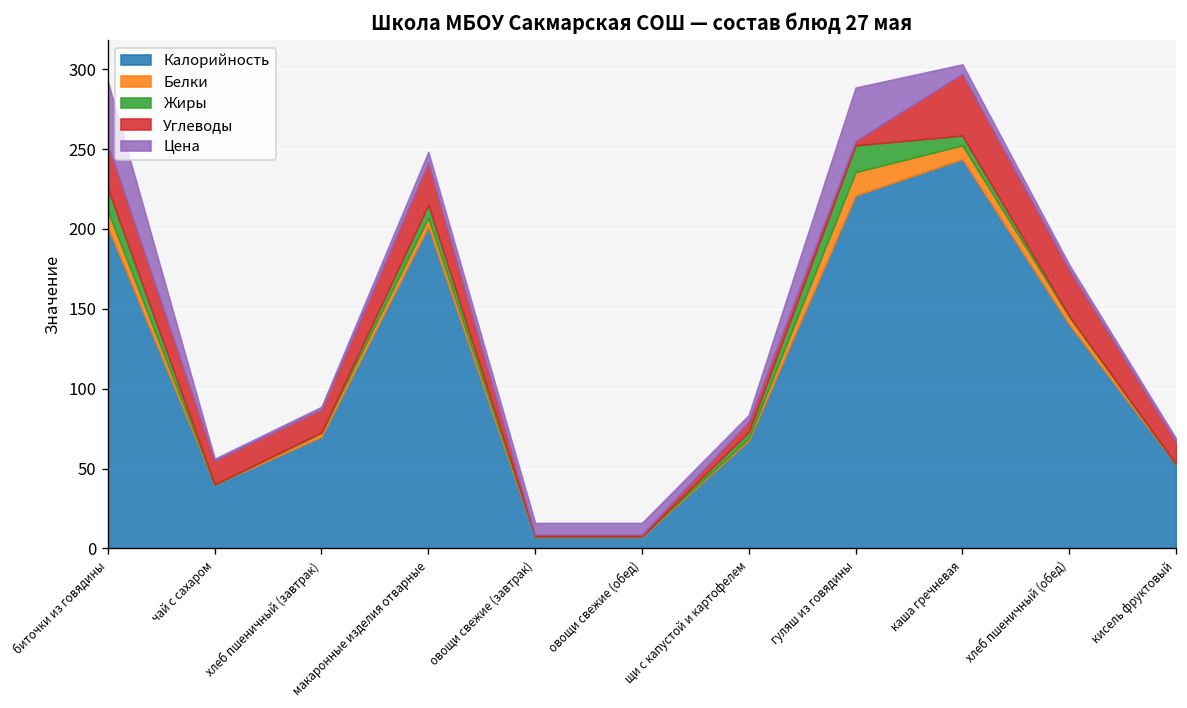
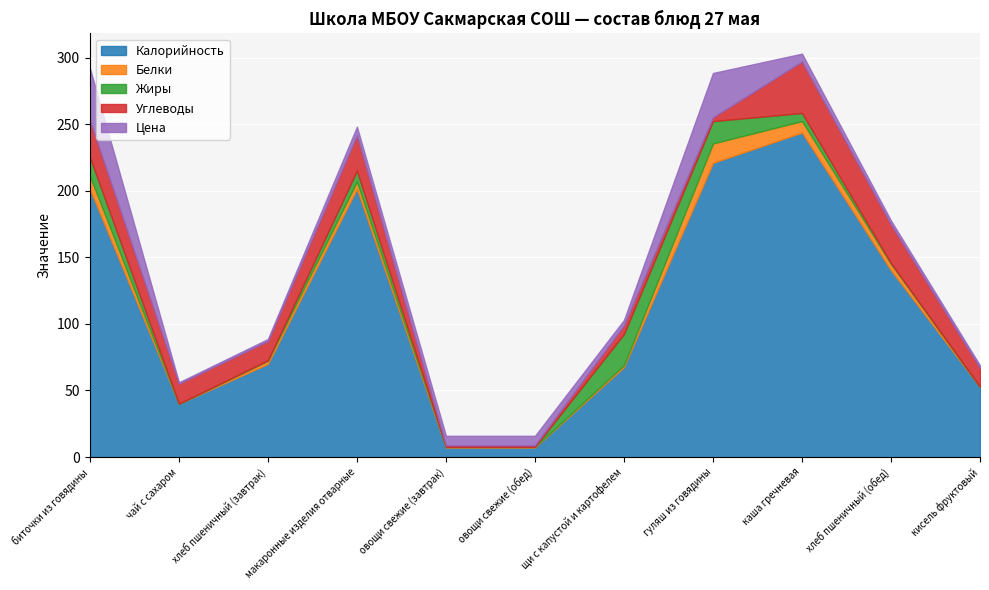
Жиры, щи с капустой и картофелем: 4 -> 23
